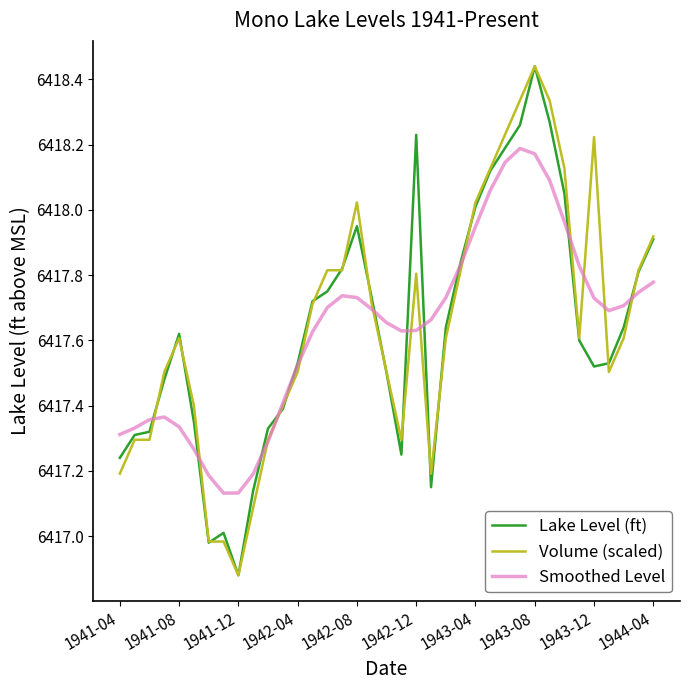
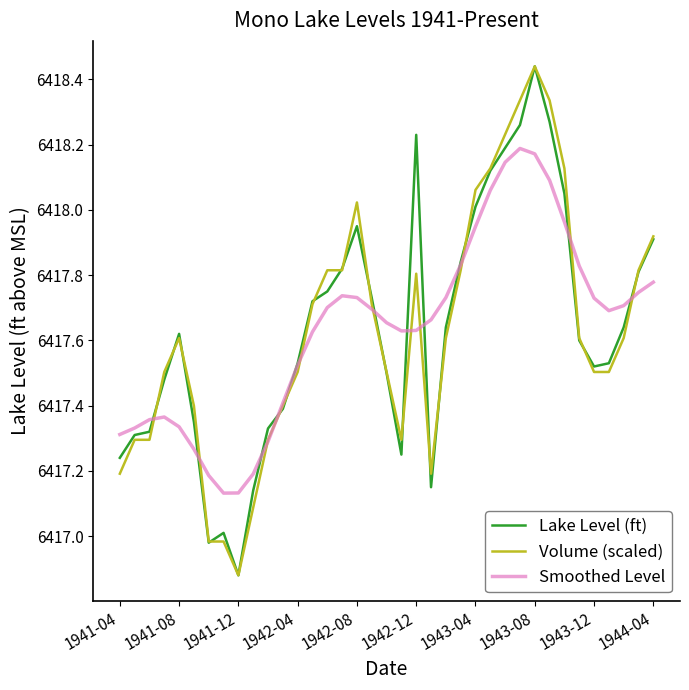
Volume (scaled), 1943-04: 6418.02 -> 6418.06
Volume (scaled), 1943-12: 6418.22 -> 6417.50
